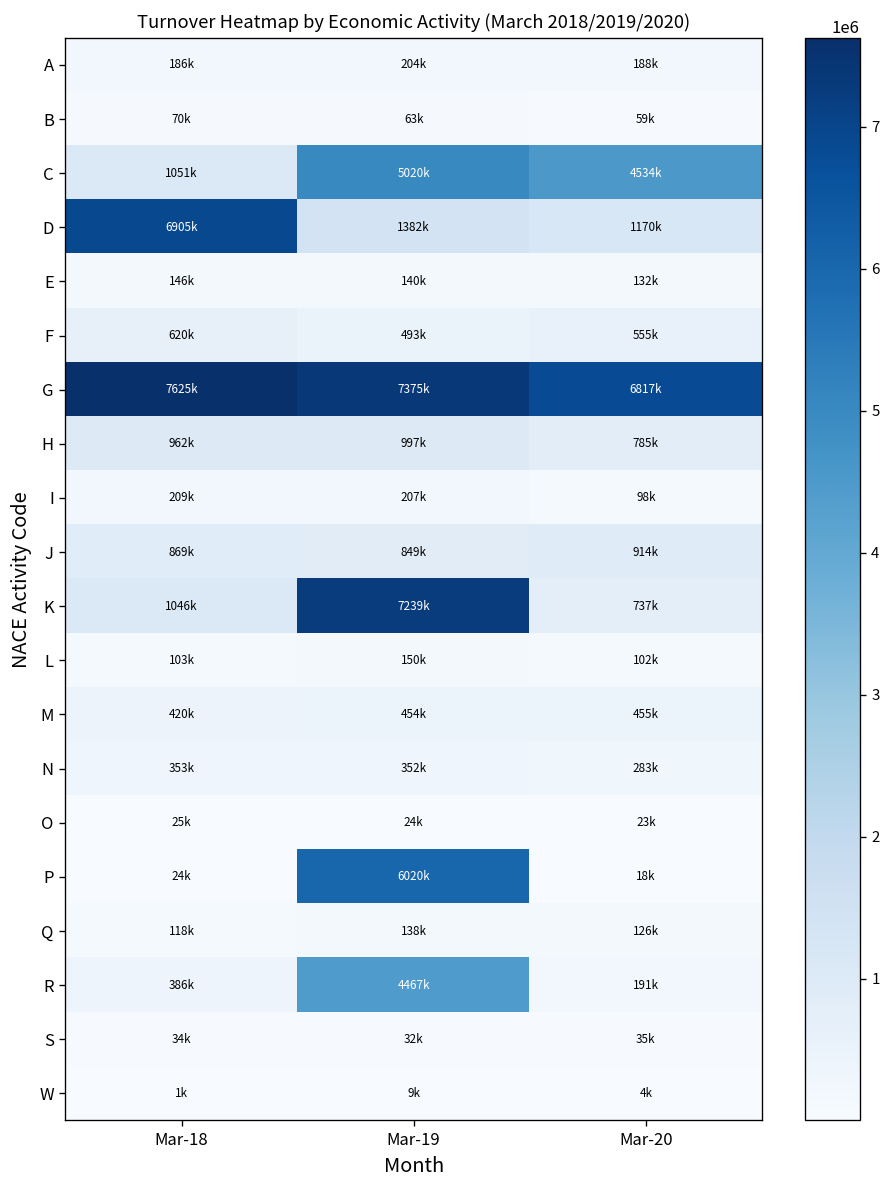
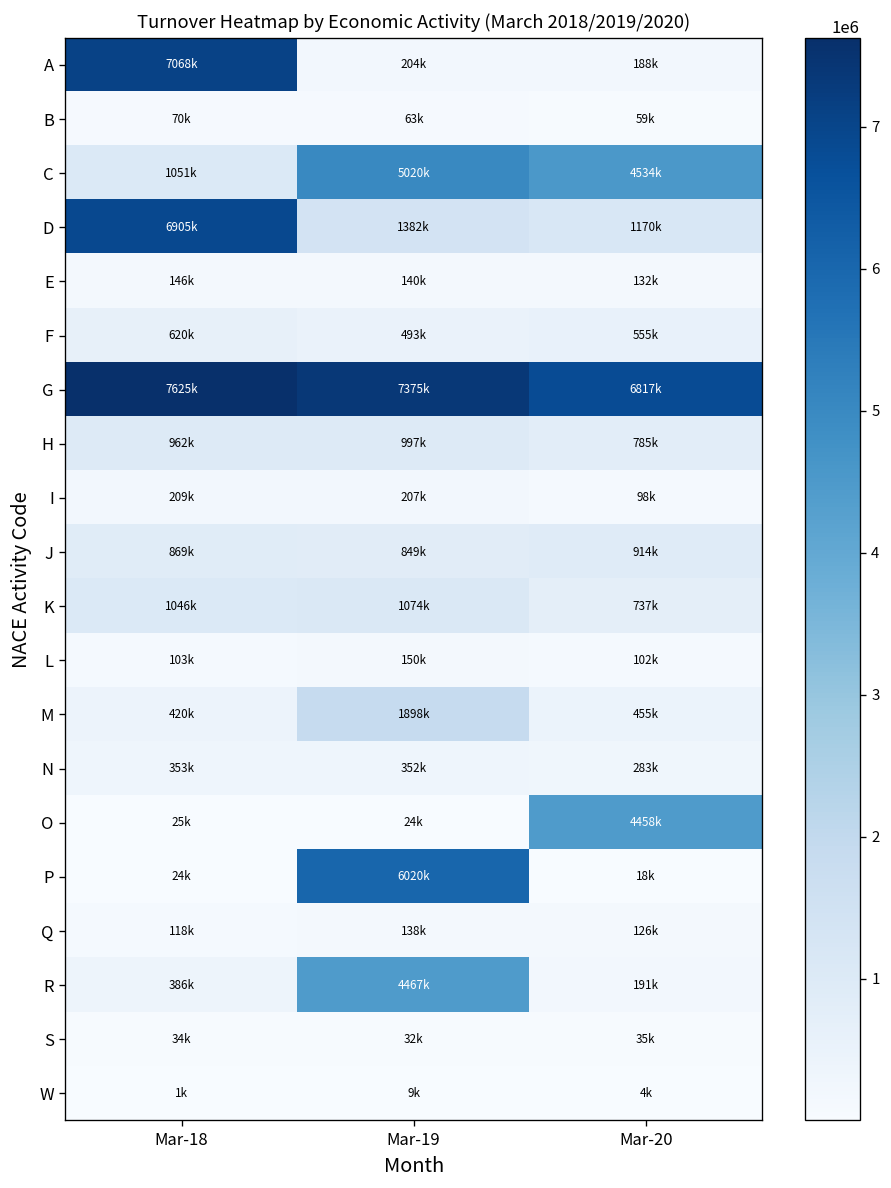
A, Mar-18: 186k -> 7068k
K, Mar-19: 7239k -> 1074k
M, Mar-19: 454k -> 1898k
O, Mar-20: 23k -> 4458k
